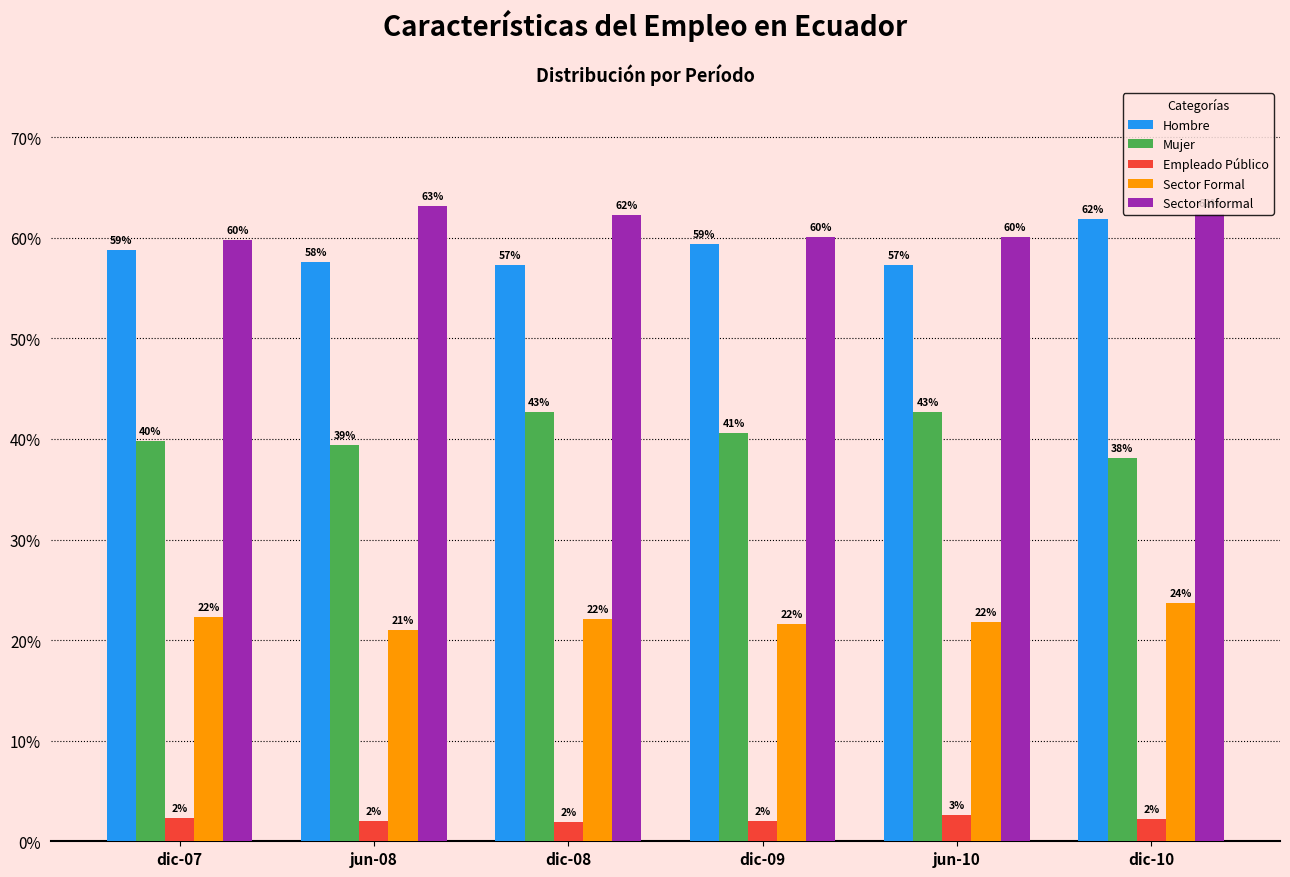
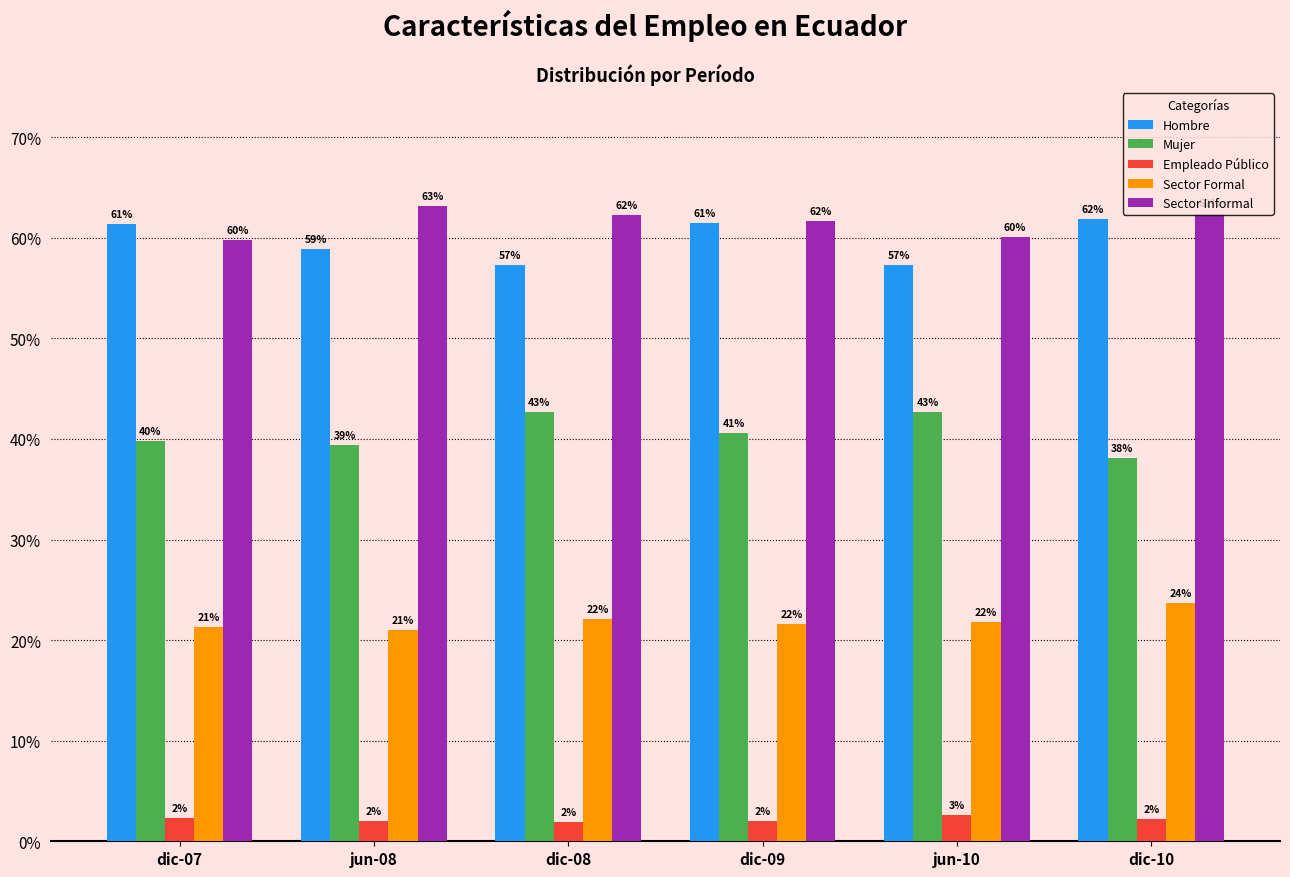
Hombre, dic-07: 59% -> 61%
Sector Formal, dic-07: 22% -> 21%
Hombre, jun-08: 58% -> 59%
Hombre, dic-09: 59% -> 61%
Sector Informal, dic-09: 60% -> 62%
